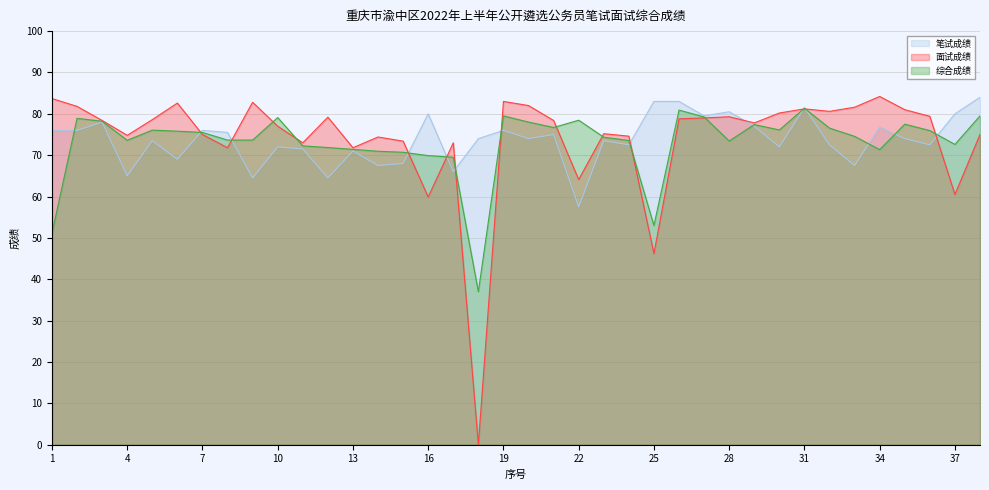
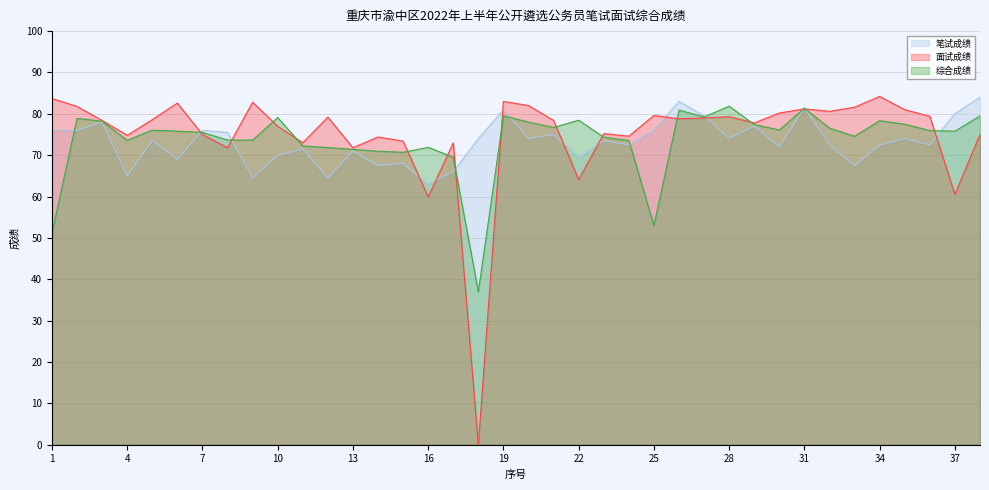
笔试成绩, 10: 72 -> 70
笔试成绩, 16: 80 -> 63
综合成绩, 16: 70 -> 72
笔试成绩, 19: 76 -> 81
笔试成绩, 22: 58 -> 70
笔试成绩, 25: 83 -> 76
面试成绩, 25: 46 -> 80
笔试成绩, 28: 81 -> 74
综合成绩, 28: 73 -> 82
笔试成绩, 34: 77 -> 73
综合成绩, 34: 71 -> 78
综合成绩, 37: 73 -> 76
